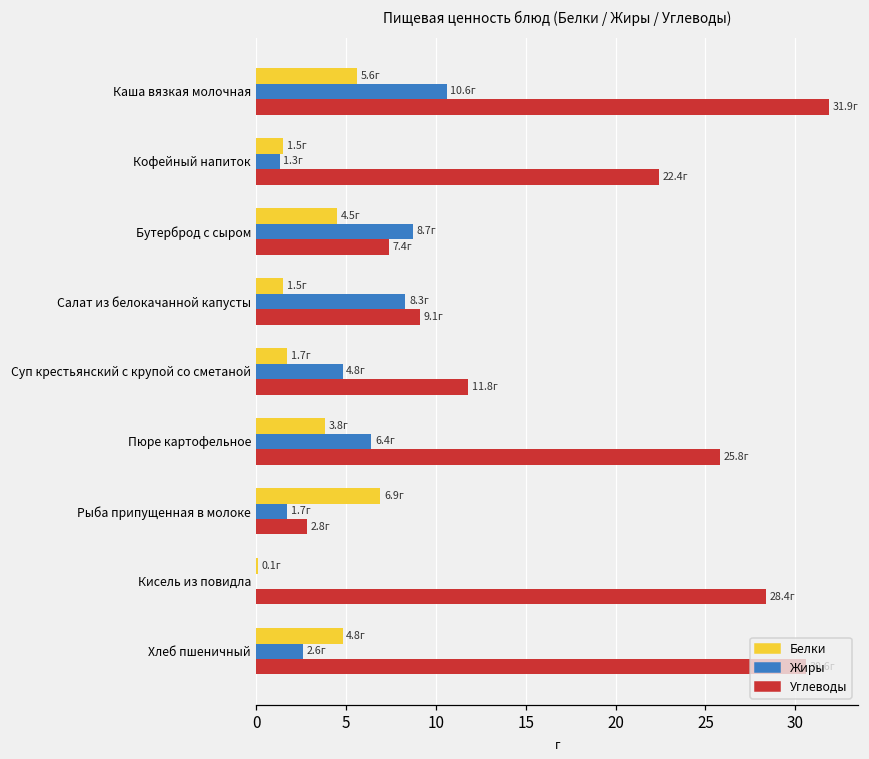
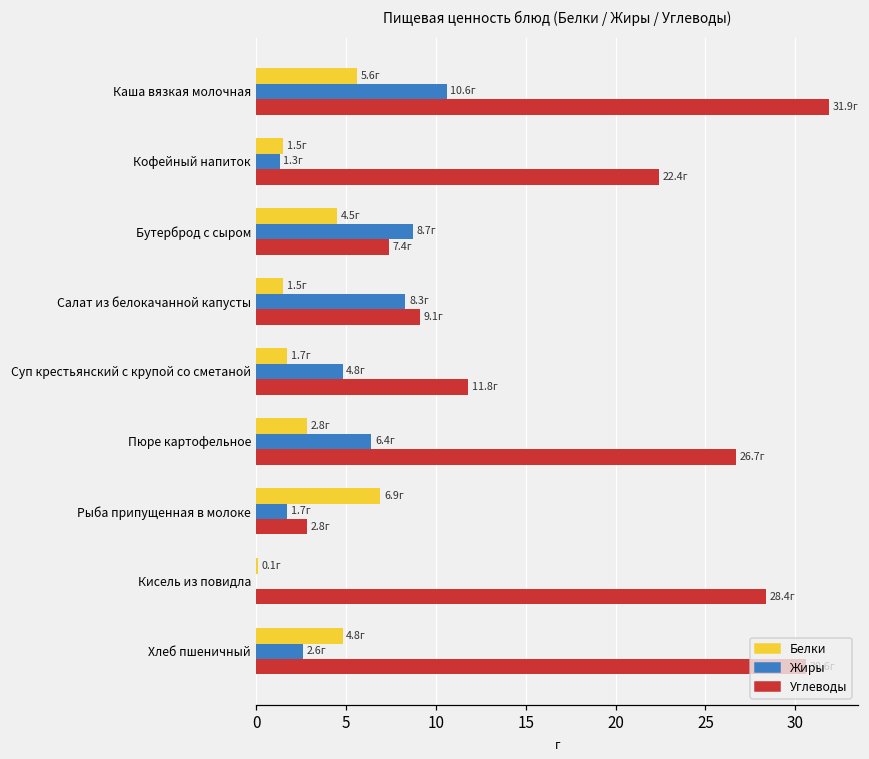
Белки, Пюре картофельное: 3.8г -> 2.8г
Углеводы, Пюре картофельное: 25.8г -> 26.7г
